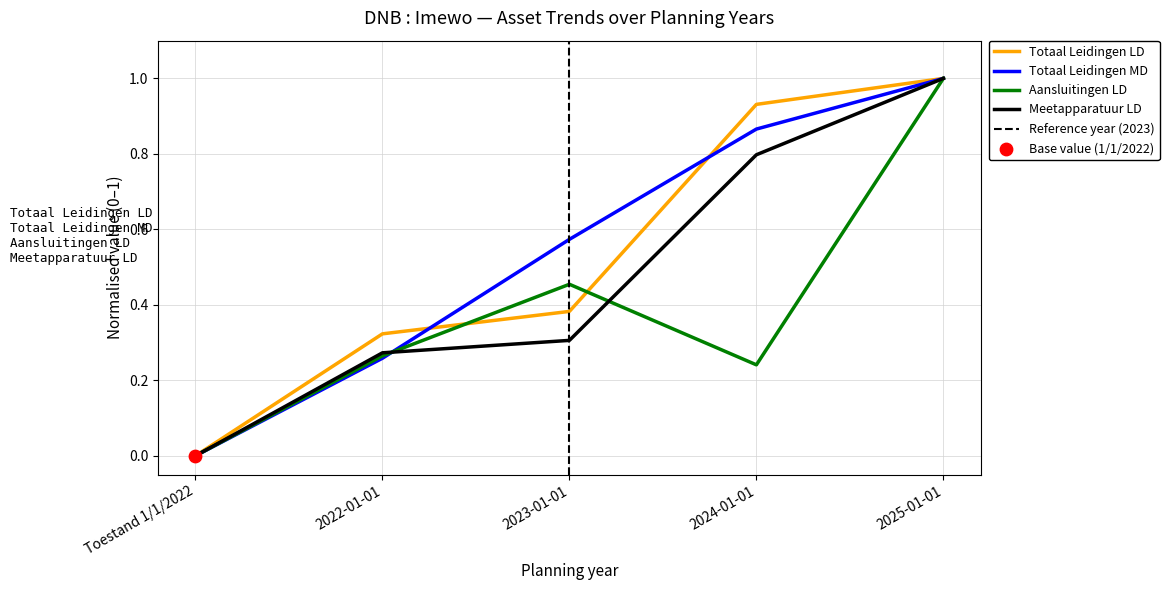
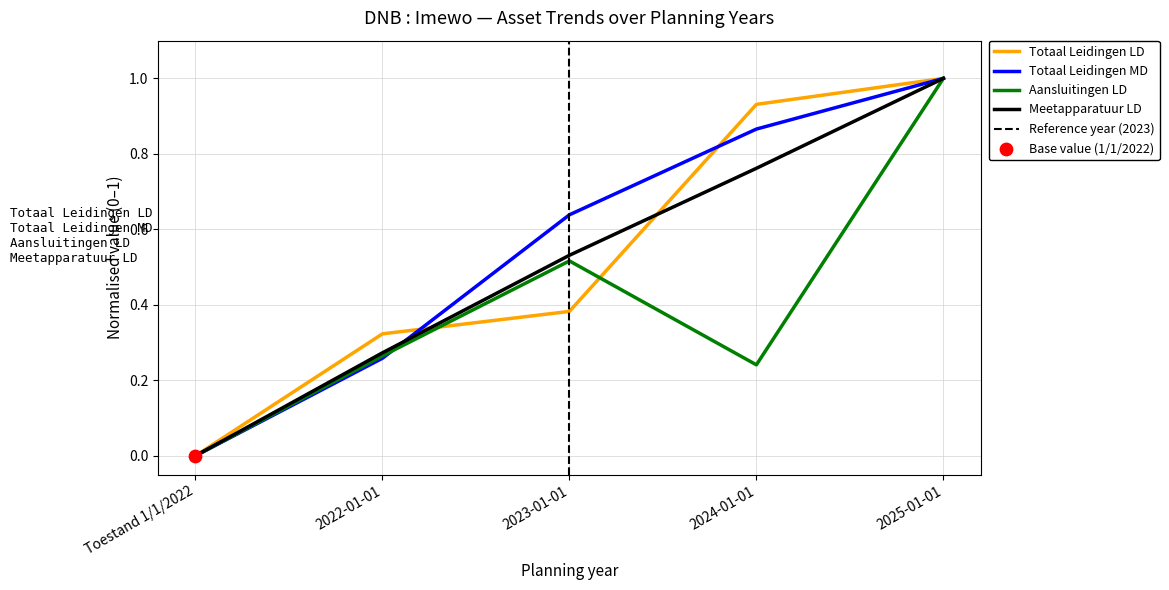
Totaal Leidingen MD, 2023-01-01: 0.57 -> 0.64
Aansluitingen LD, 2023-01-01: 0.45 -> 0.52
Meetapparatuur LD, 2023-01-01: 0.31 -> 0.53
Meetapparatuur LD, 2024-01-01: 0.80 -> 0.76
